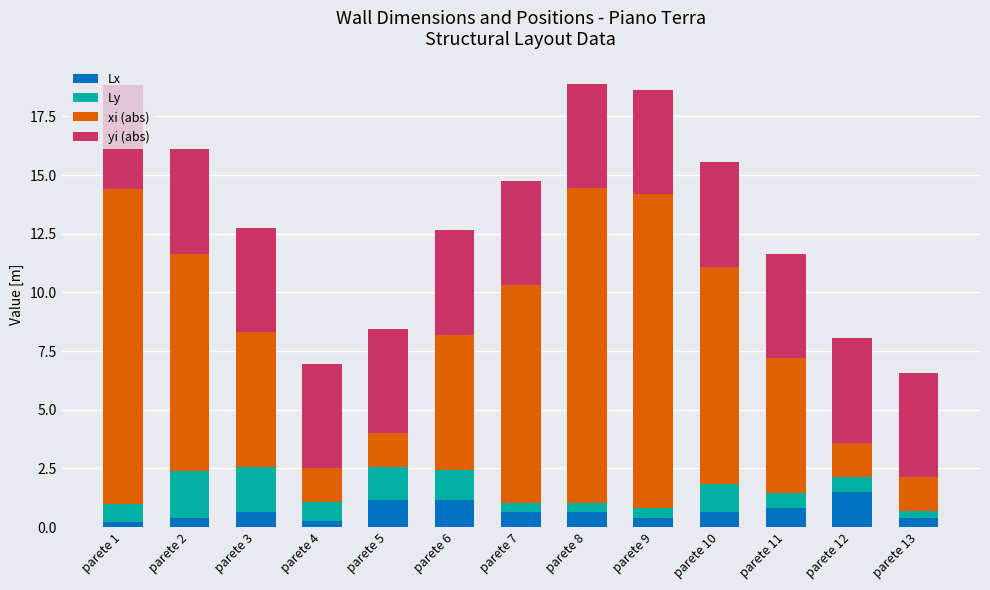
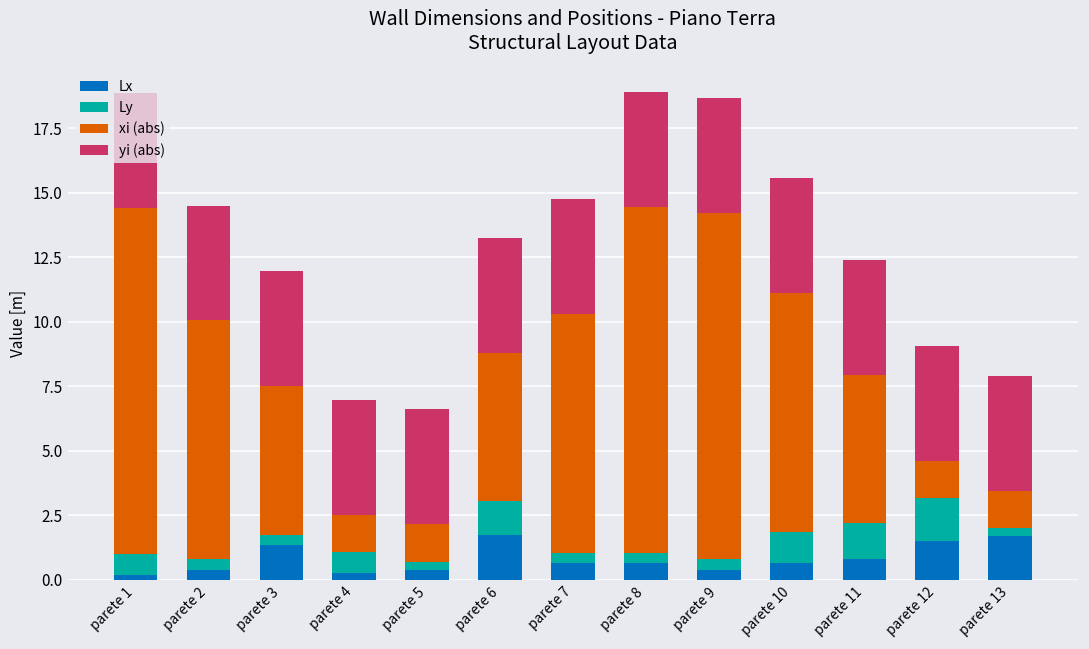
Ly, parete 2: 2.0 -> 0.4
Lx, parete 3: 0.7 -> 1.4
Ly, parete 3: 1.9 -> 0.4
Lx, parete 5: 1.2 -> 0.4
Ly, parete 5: 1.4 -> 0.3
Lx, parete 6: 1.2 -> 1.7
Ly, parete 11: 0.7 -> 1.4
Ly, parete 12: 0.7 -> 1.7
Lx, parete 13: 0.4 -> 1.7
